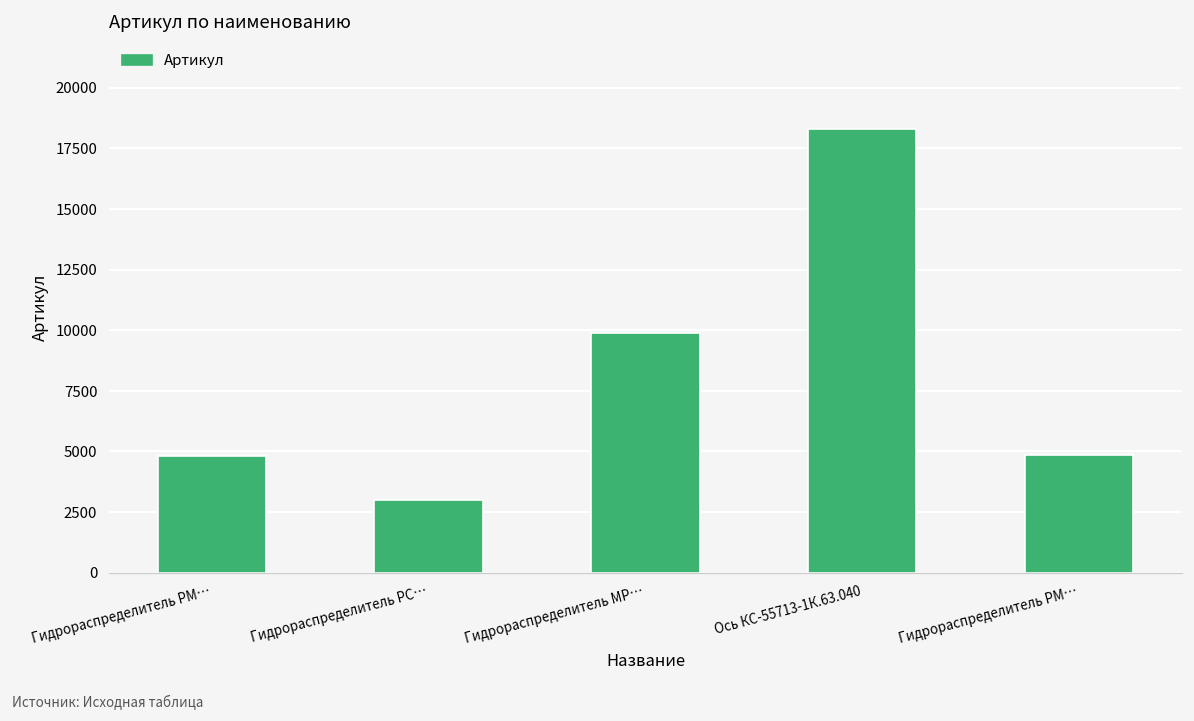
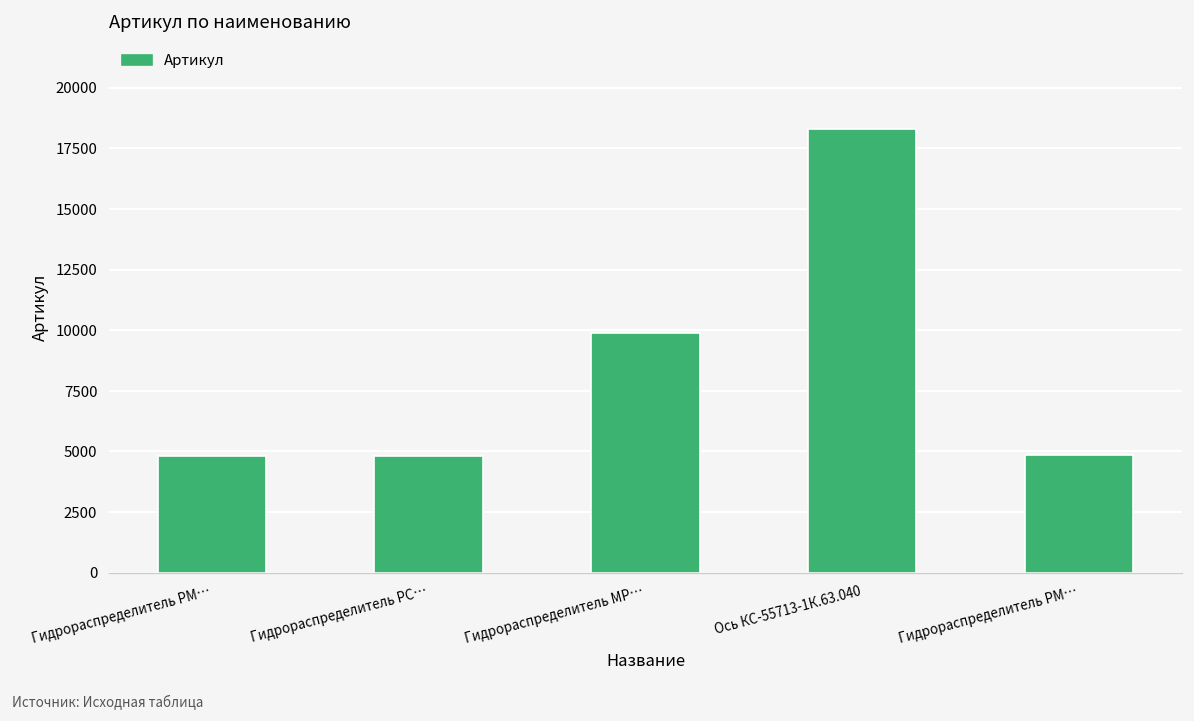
Гидрораспределитель РС…: 3000 -> 4800
